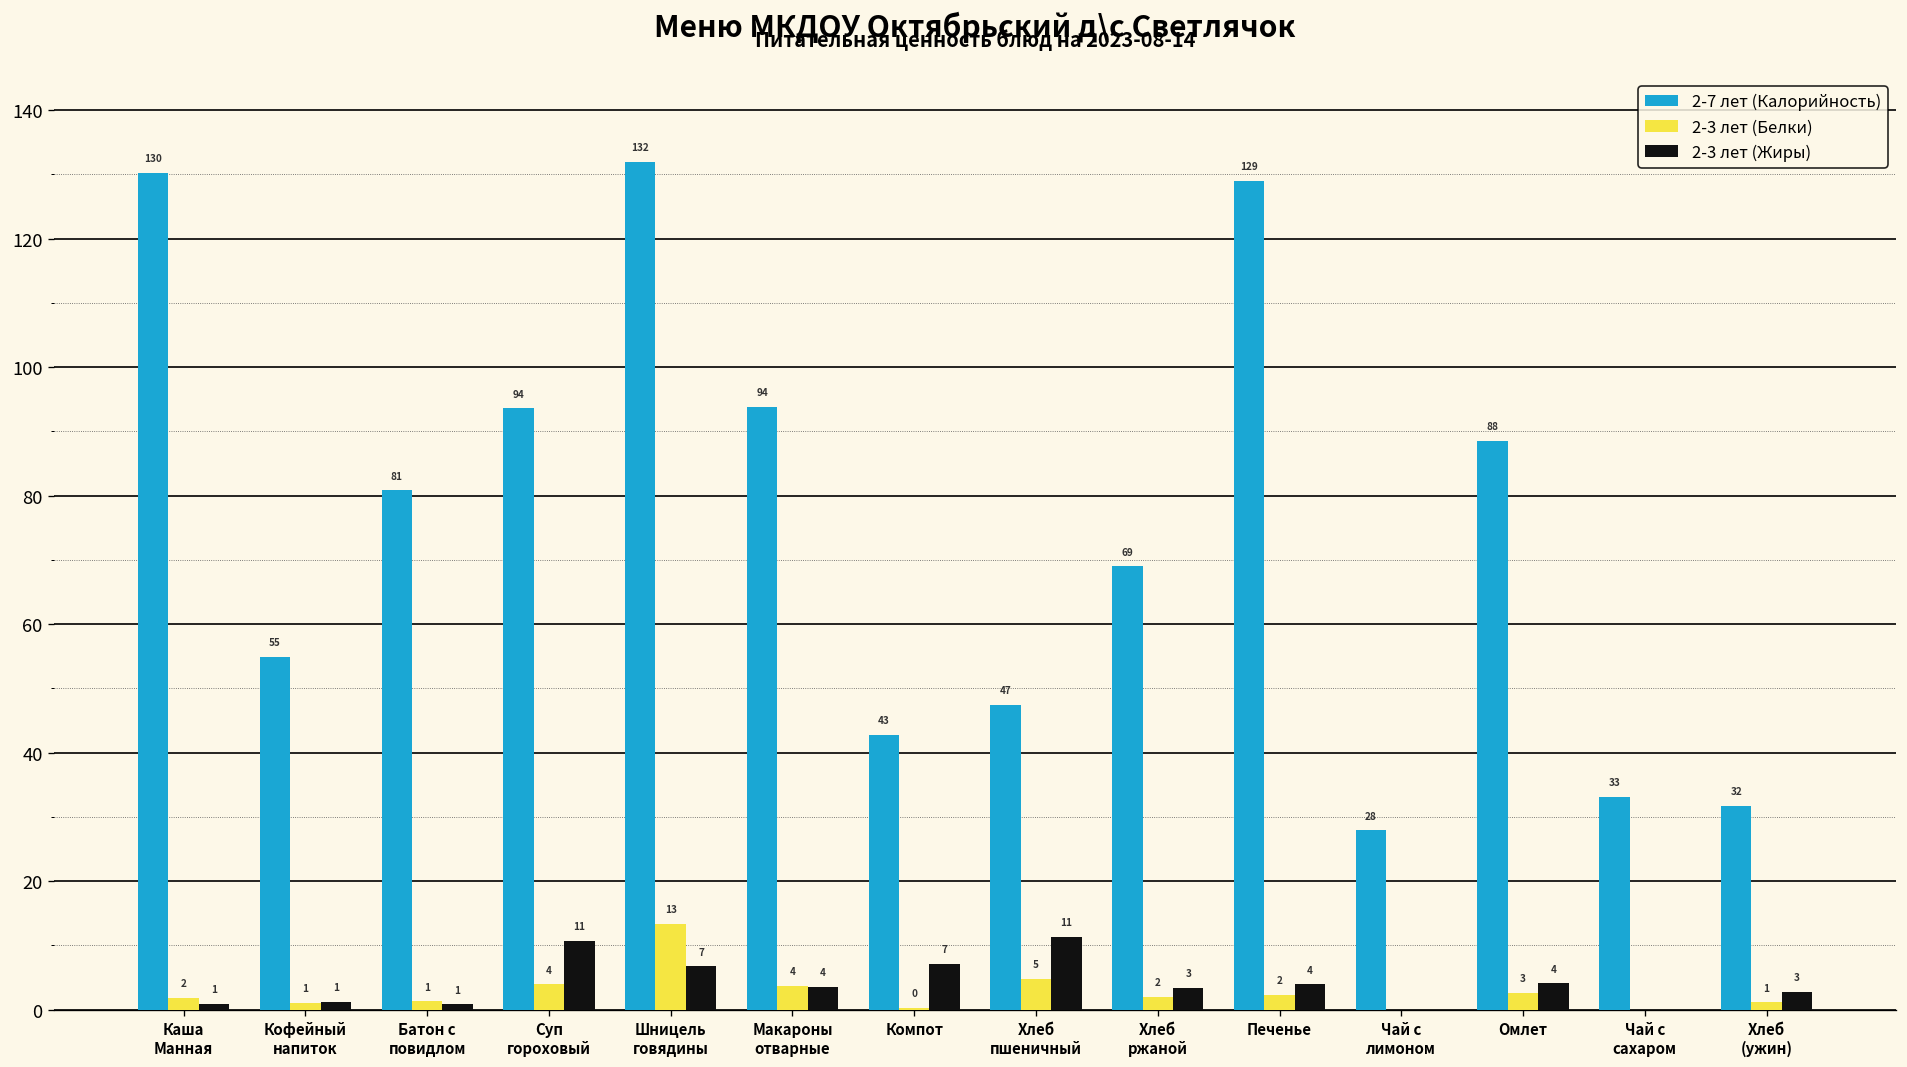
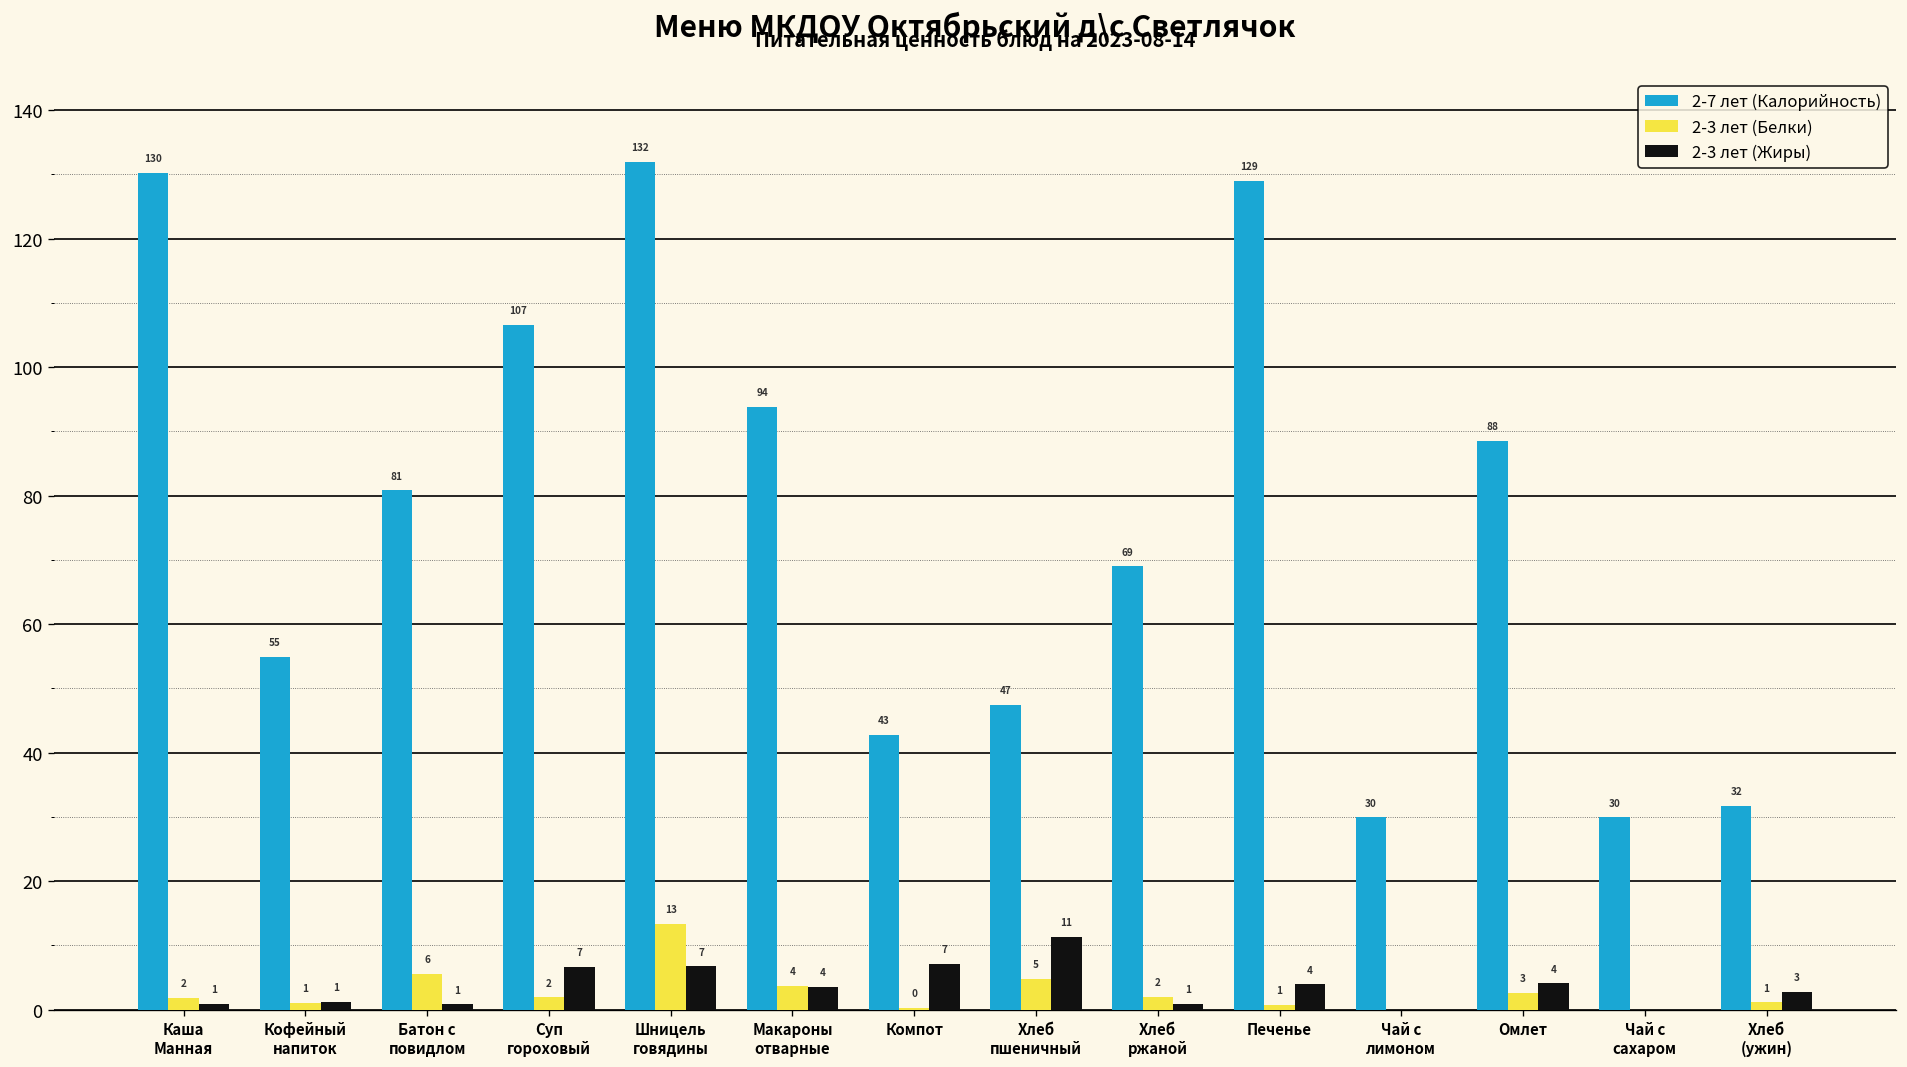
2-3 лет (Белки), Батон с повидлом: 1 -> 6
2-7 лет (Калорийность), Суп гороховый: 94 -> 107
2-3 лет (Белки), Суп гороховый: 4 -> 2
2-3 лет (Жиры), Суп гороховый: 11 -> 7
2-3 лет (Жиры), Хлеб ржаной: 3 -> 1
2-3 лет (Белки), Печенье: 2 -> 1
2-7 лет (Калорийность), Чай с лимоном: 28 -> 30
2-7 лет (Калорийность), Чай с сахаром: 33 -> 30
